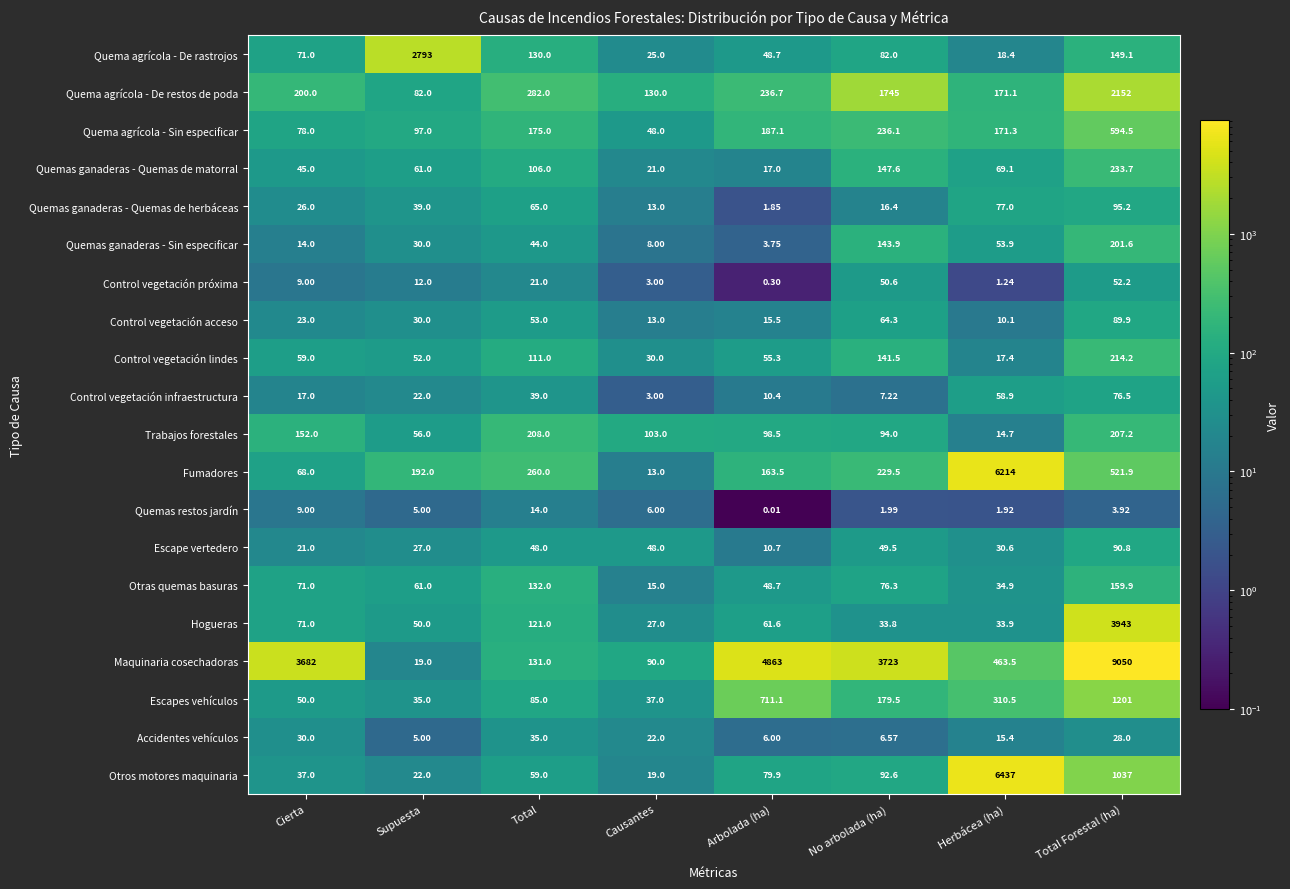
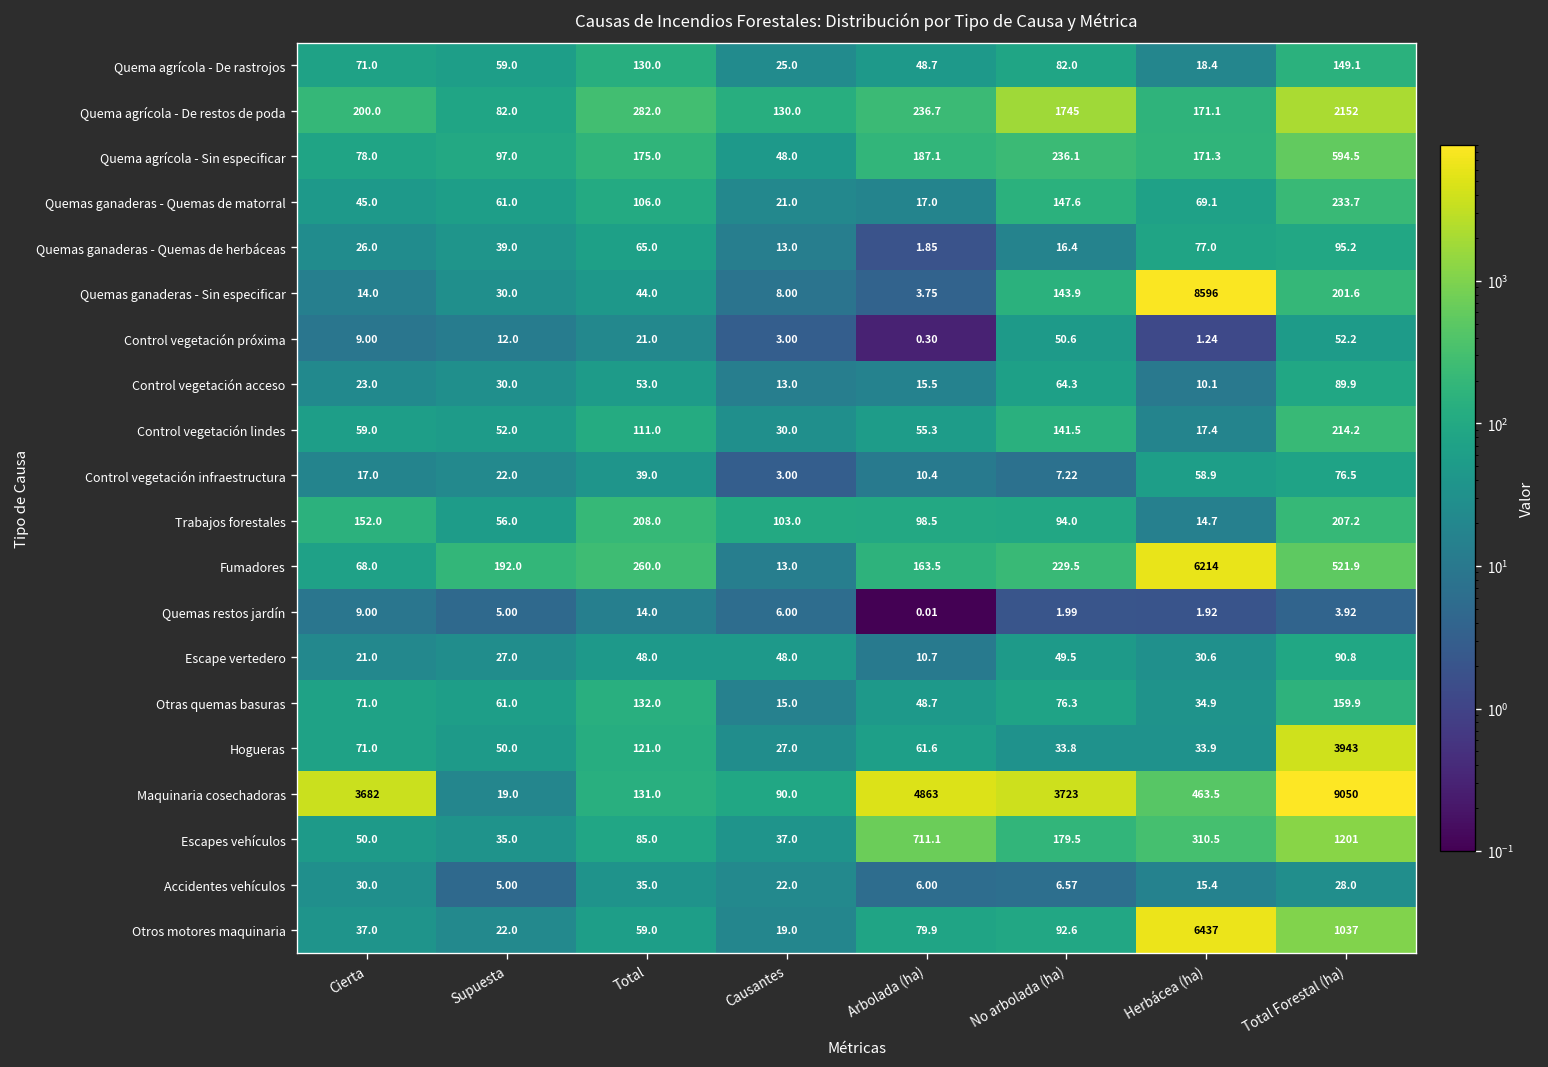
Quema agrícola - De rastrojos, Supuesta: 2793 -> 59.0
Quemas ganaderas - Sin especificar, Herbácea (ha): 53.9 -> 8596
